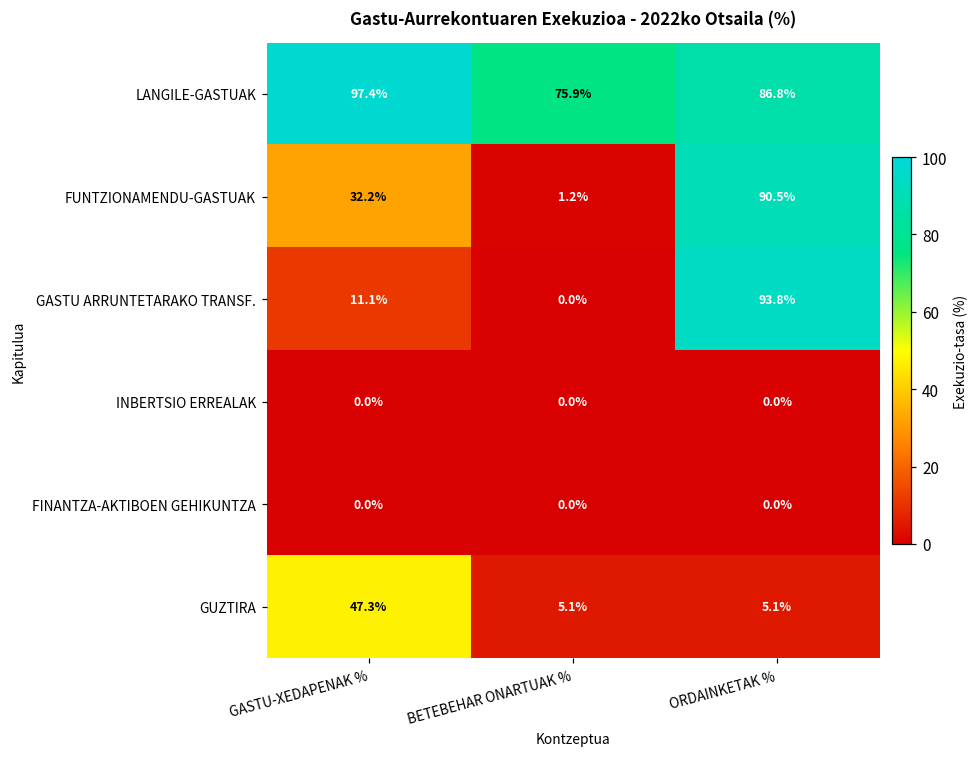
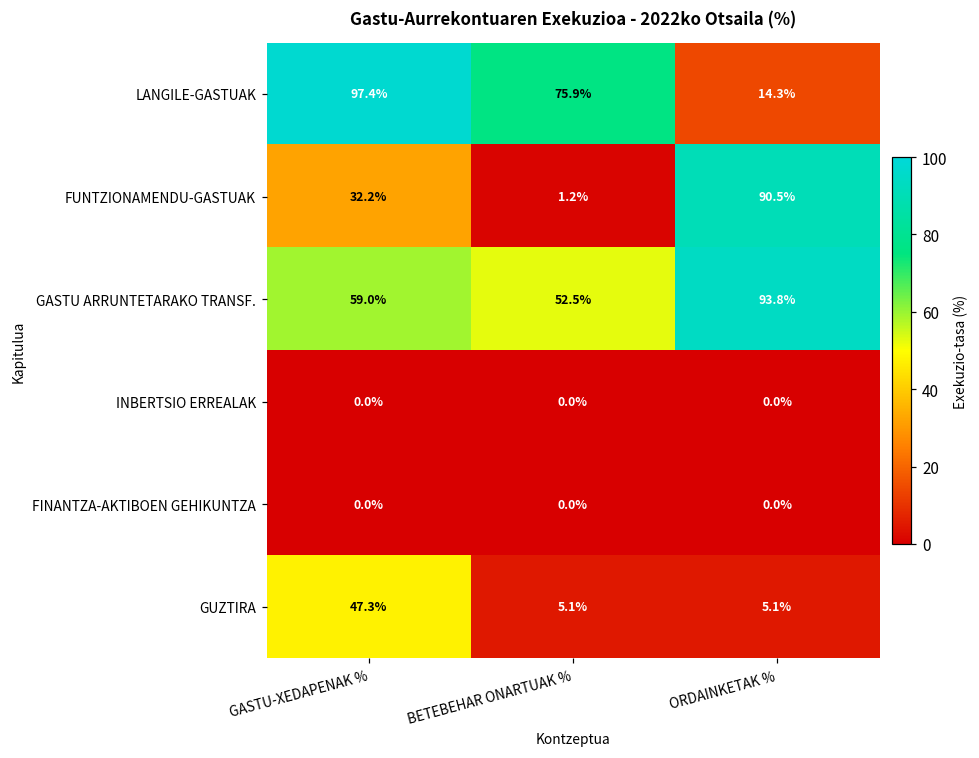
LANGILE-GASTUAK, ORDAINKETAK %: 86.8% -> 14.3%
GASTU ARRUNTETARAKO TRANSF., GASTU-XEDAPENAK %: 11.1% -> 59.0%
GASTU ARRUNTETARAKO TRANSF., BETEBEHAR ONARTUAK %: 0.0% -> 52.5%
